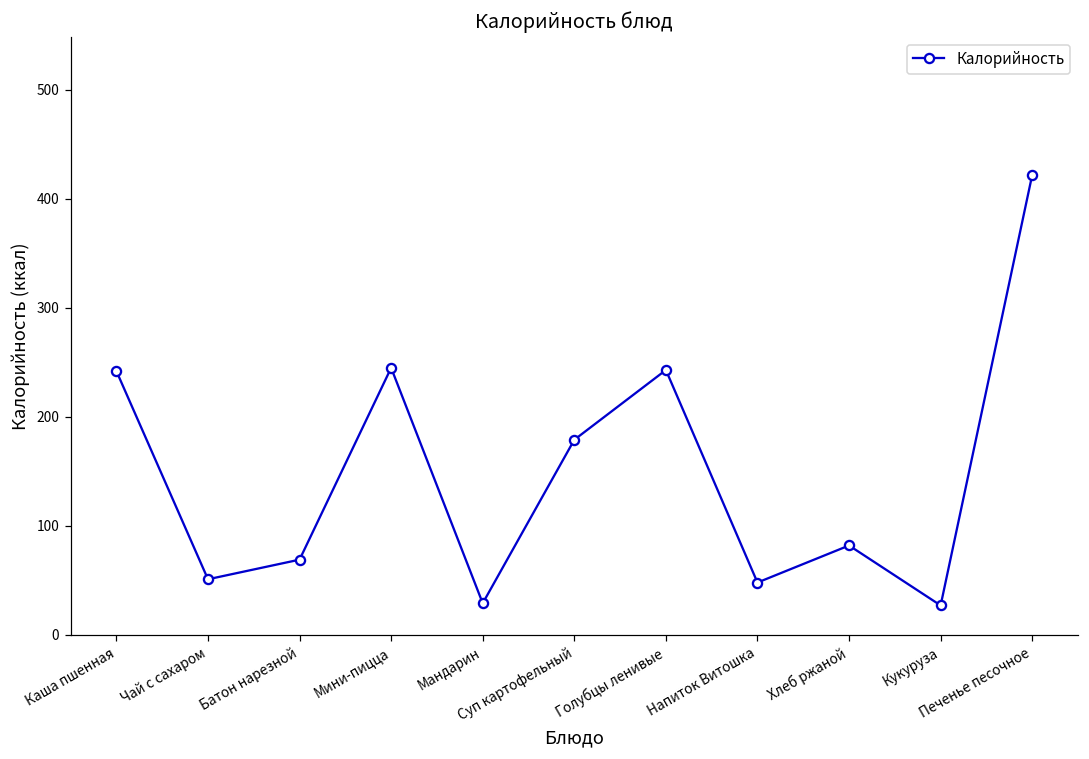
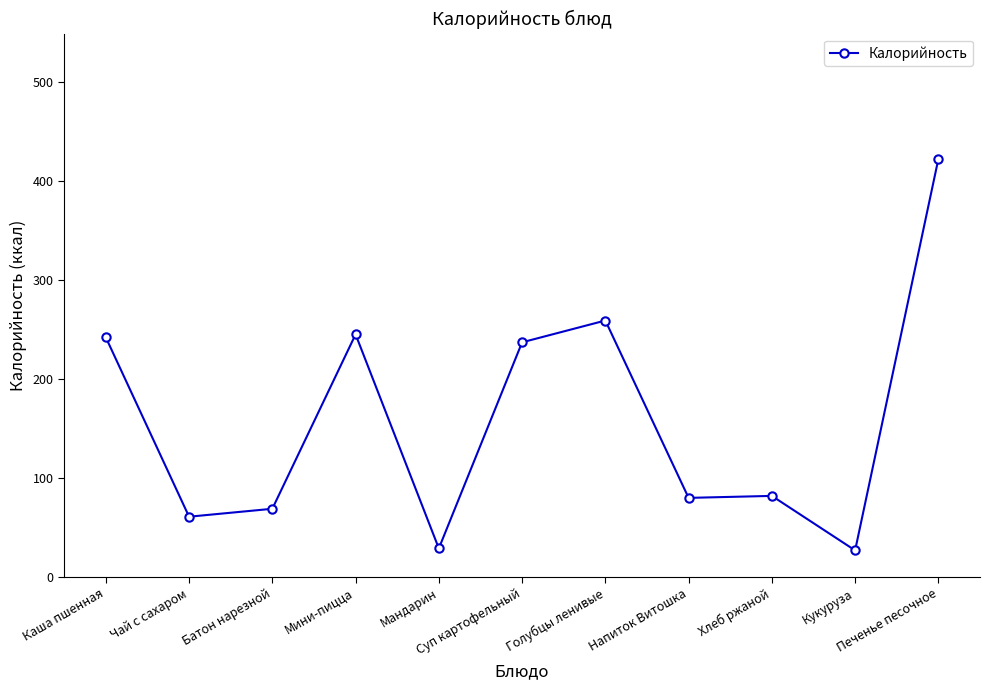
Чай с сахаром: 50 -> 60
Суп картофельный: 180 -> 240
Голубцы ленивые: 240 -> 260
Напиток Витошка: 50 -> 80
